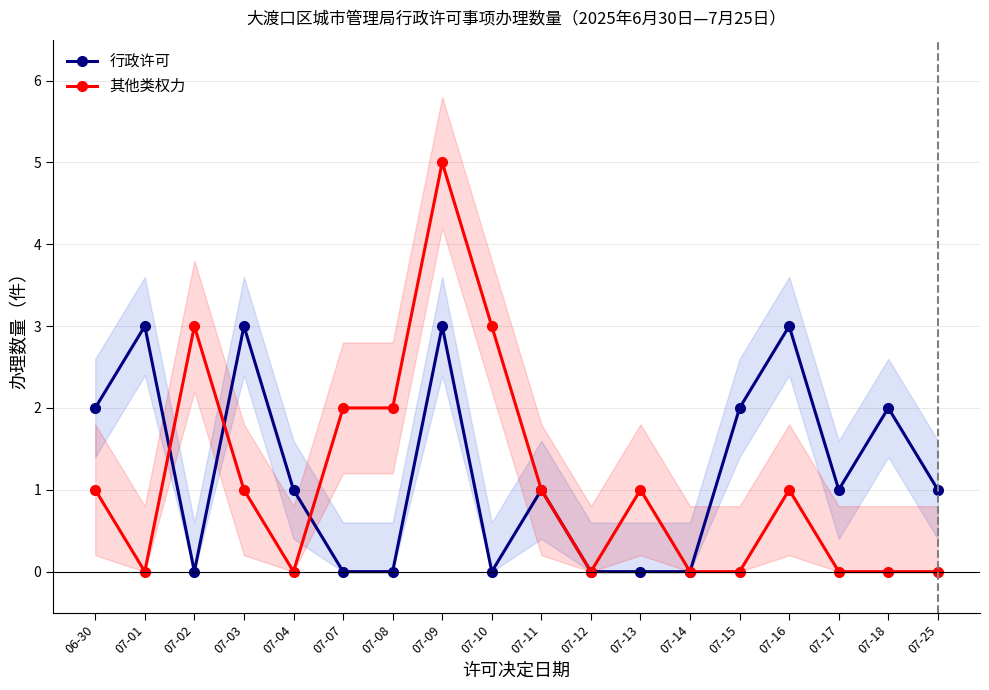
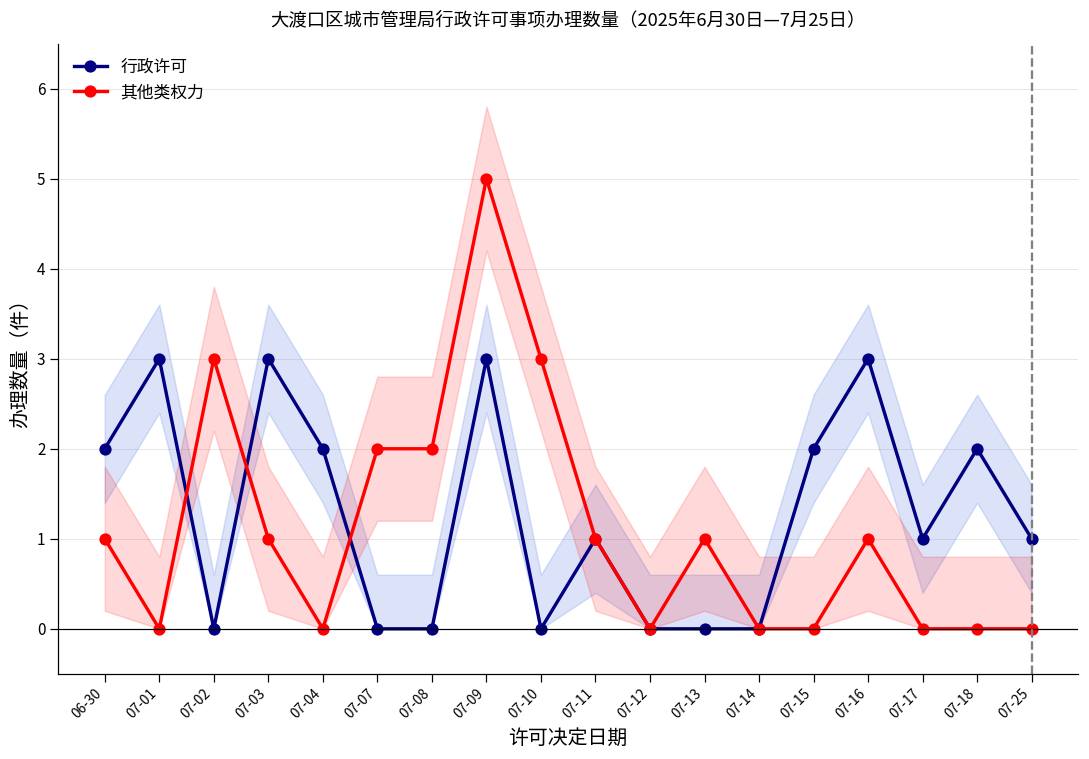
行政许可, 07-04: 1 -> 2
